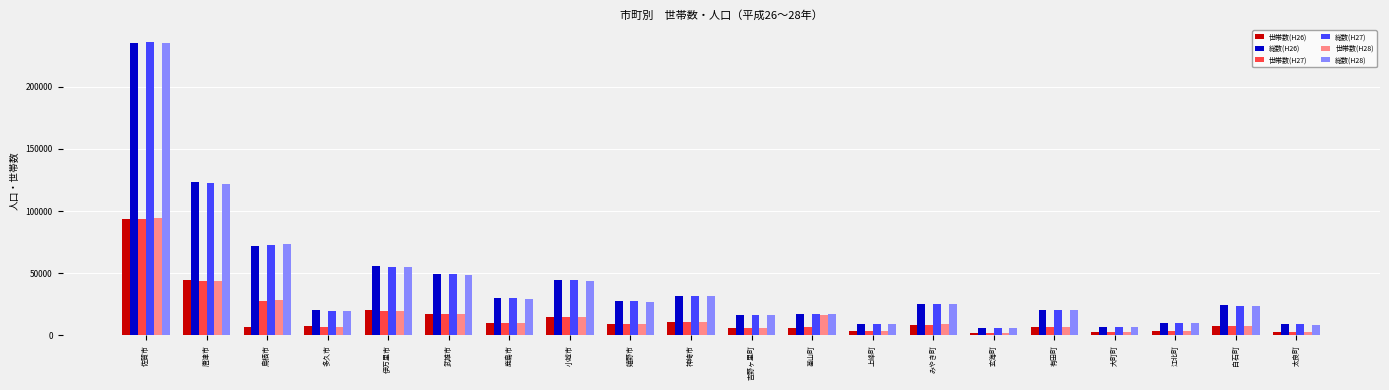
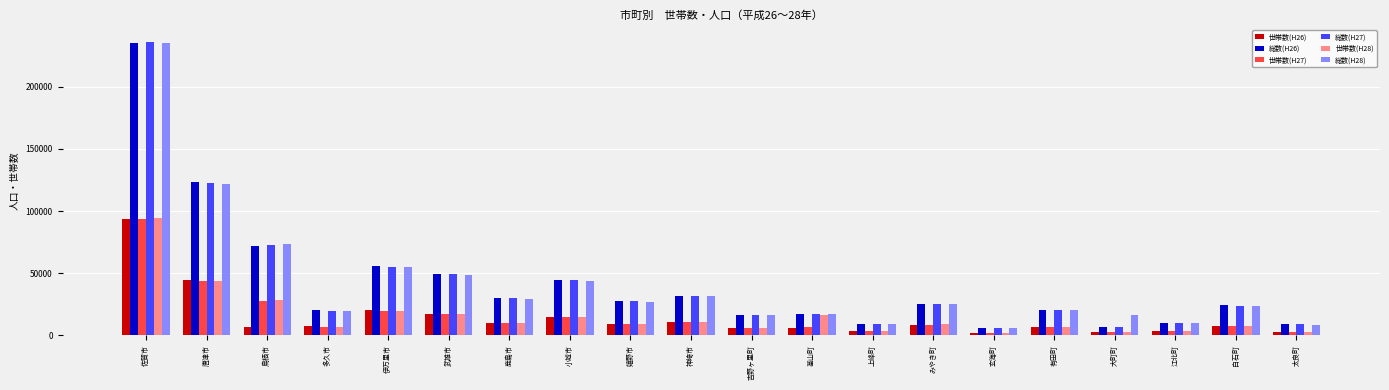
総数(H28), 大町町: 7000 -> 16000
